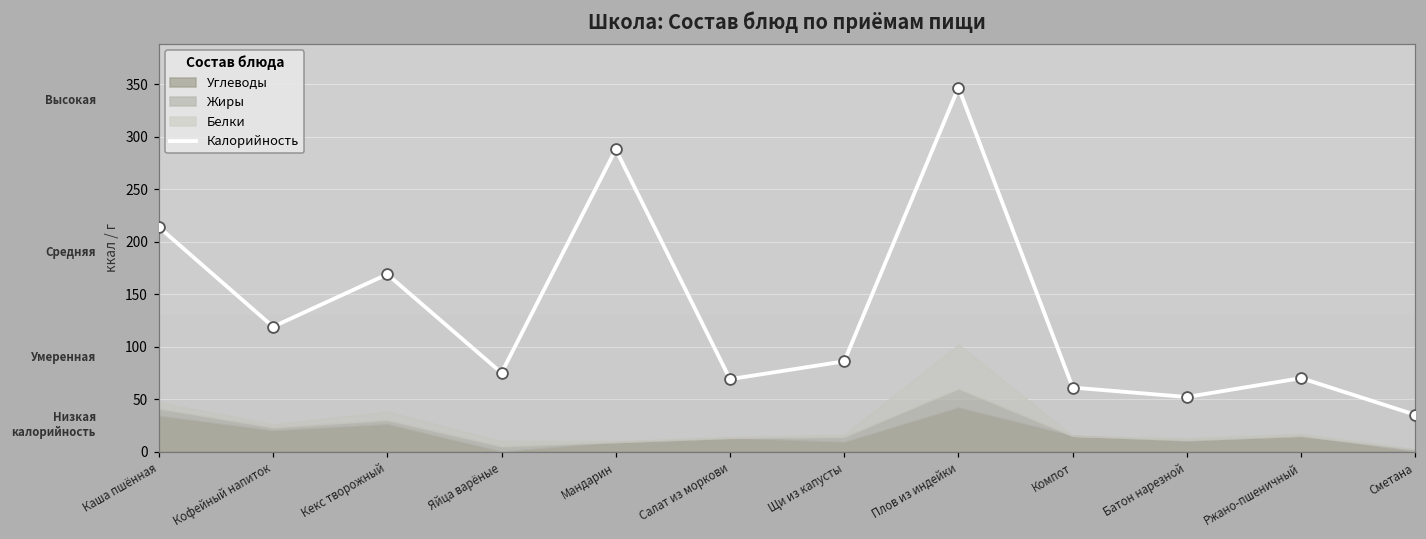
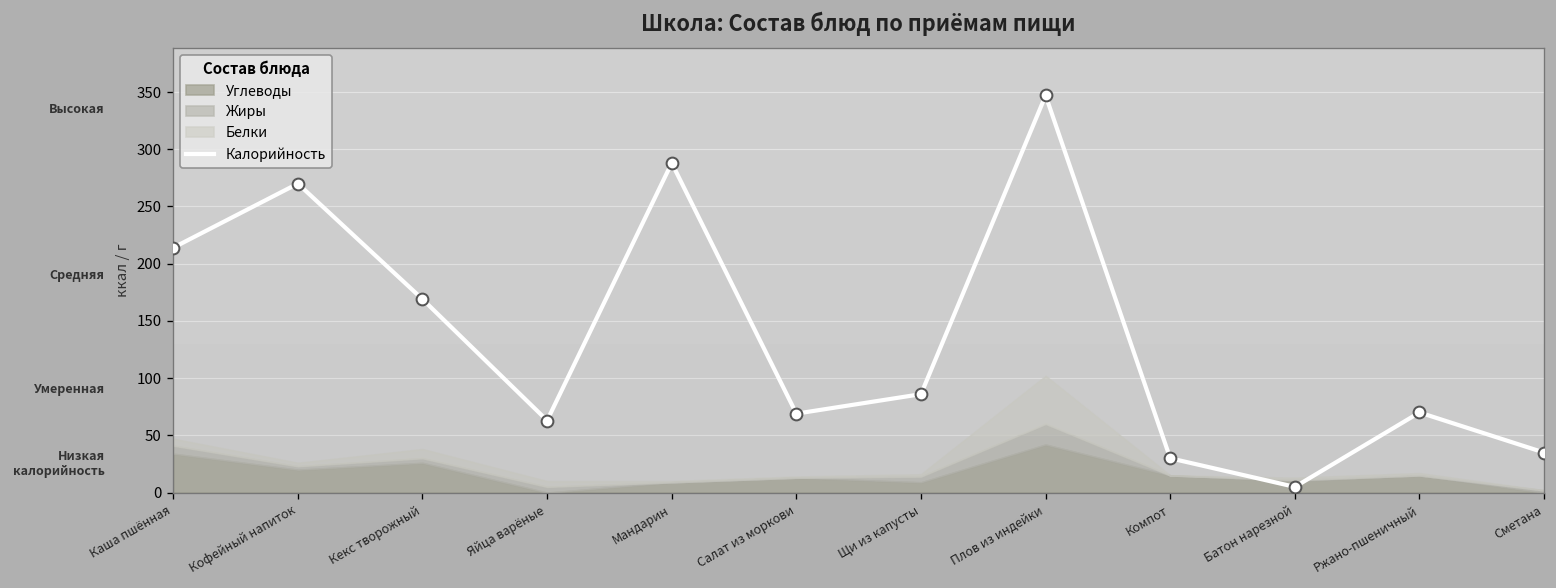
Калорийность, Кофейный напиток: 120 -> 270
Калорийность, Яйца варёные: 80 -> 60
Калорийность, Компот: 60 -> 30
Калорийность, Батон нарезной: 50 -> 10
